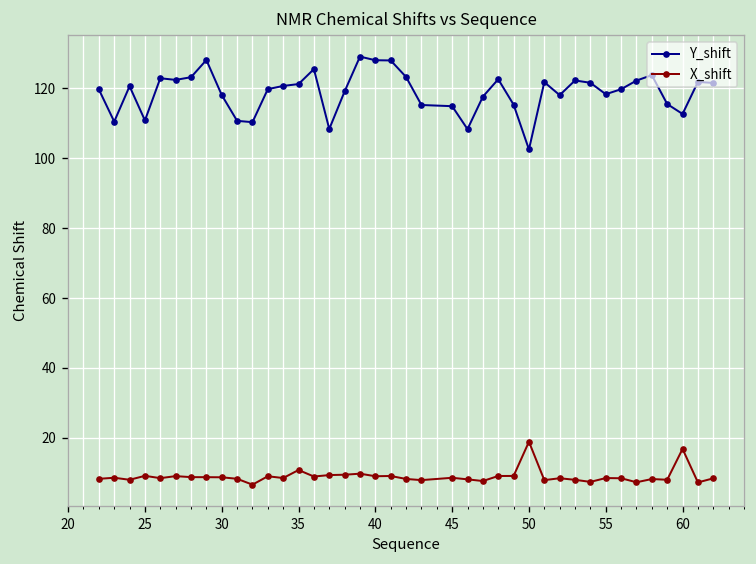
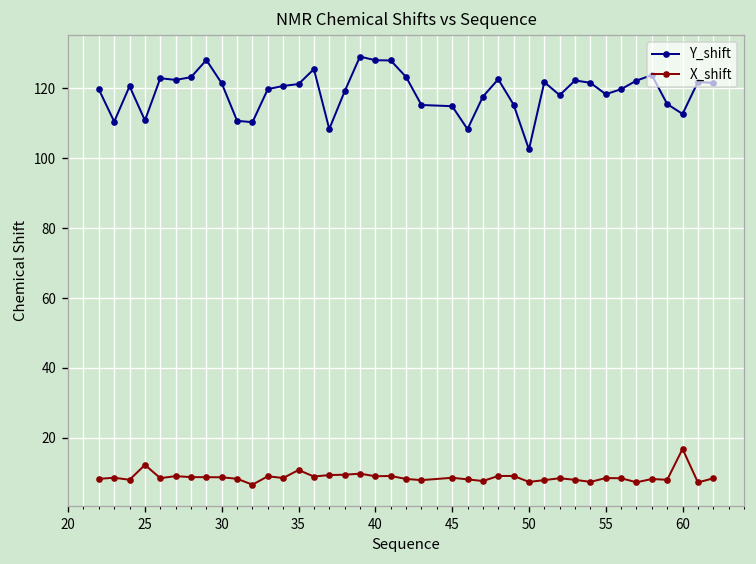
X_shift, 25: 9 -> 12
Y_shift, 30: 118 -> 121
X_shift, 50: 19 -> 7
